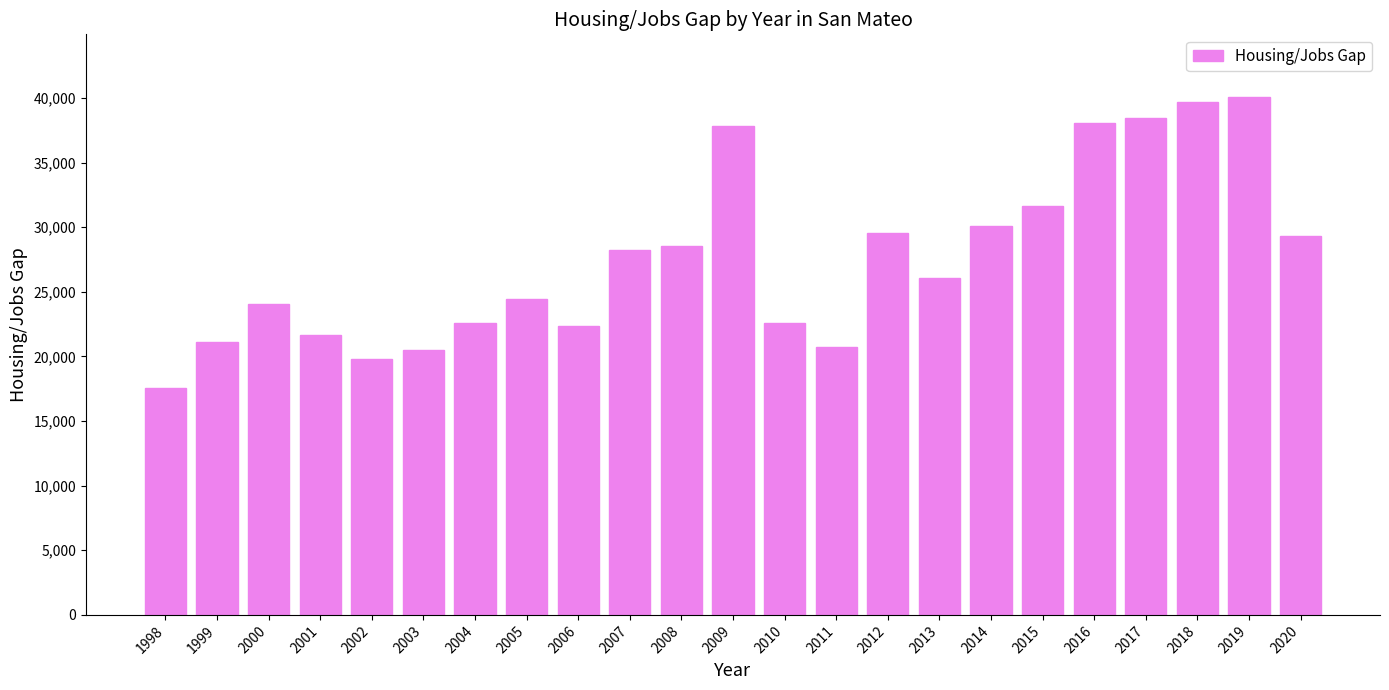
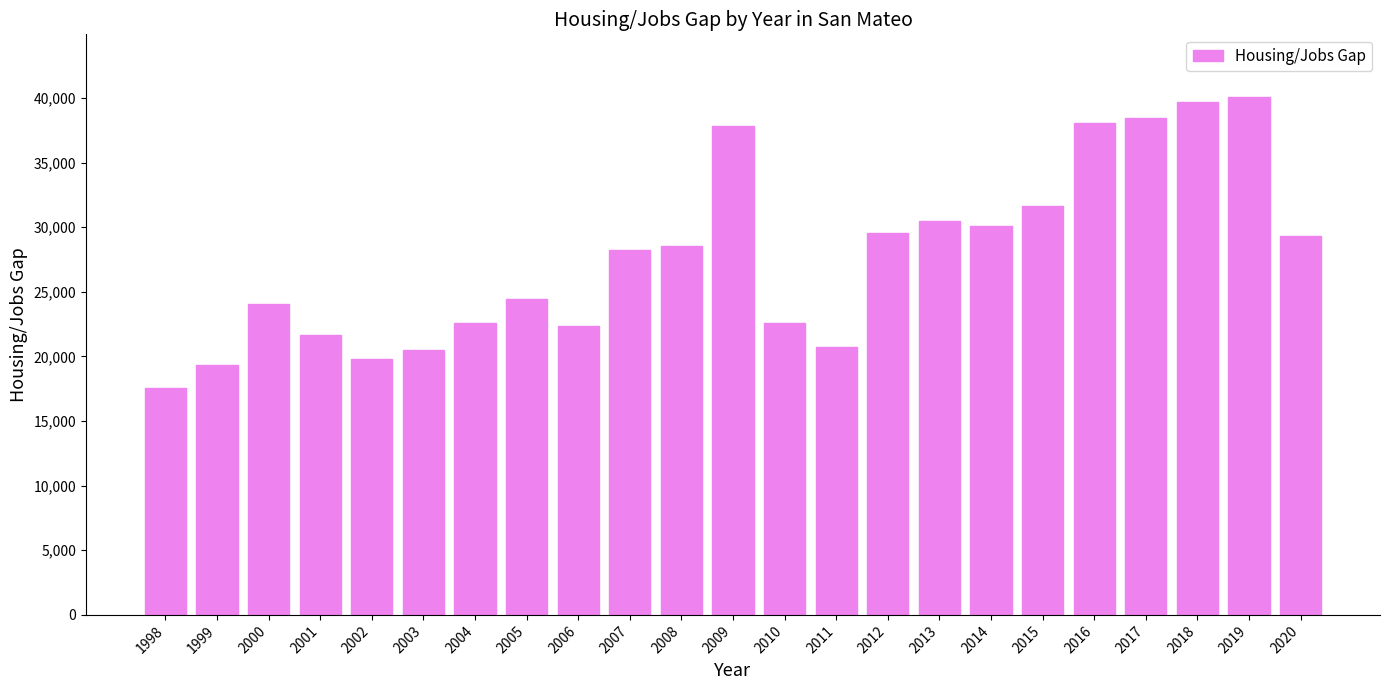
1999: 21,100 -> 19,300
2013: 26,100 -> 30,500
